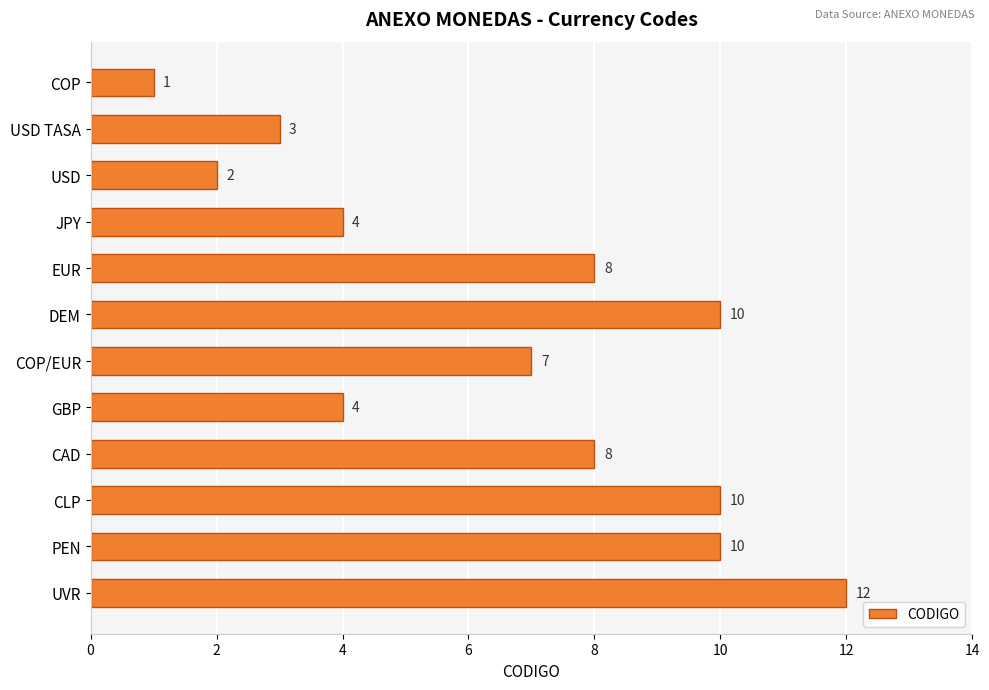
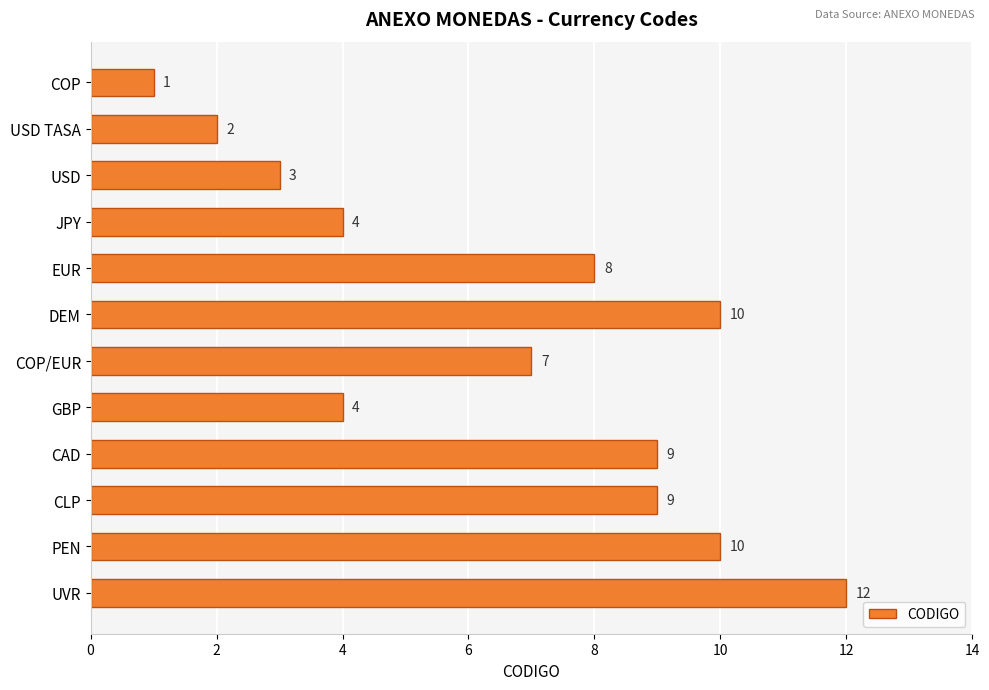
USD TASA: 3 -> 2
USD: 2 -> 3
CAD: 8 -> 9
CLP: 10 -> 9
